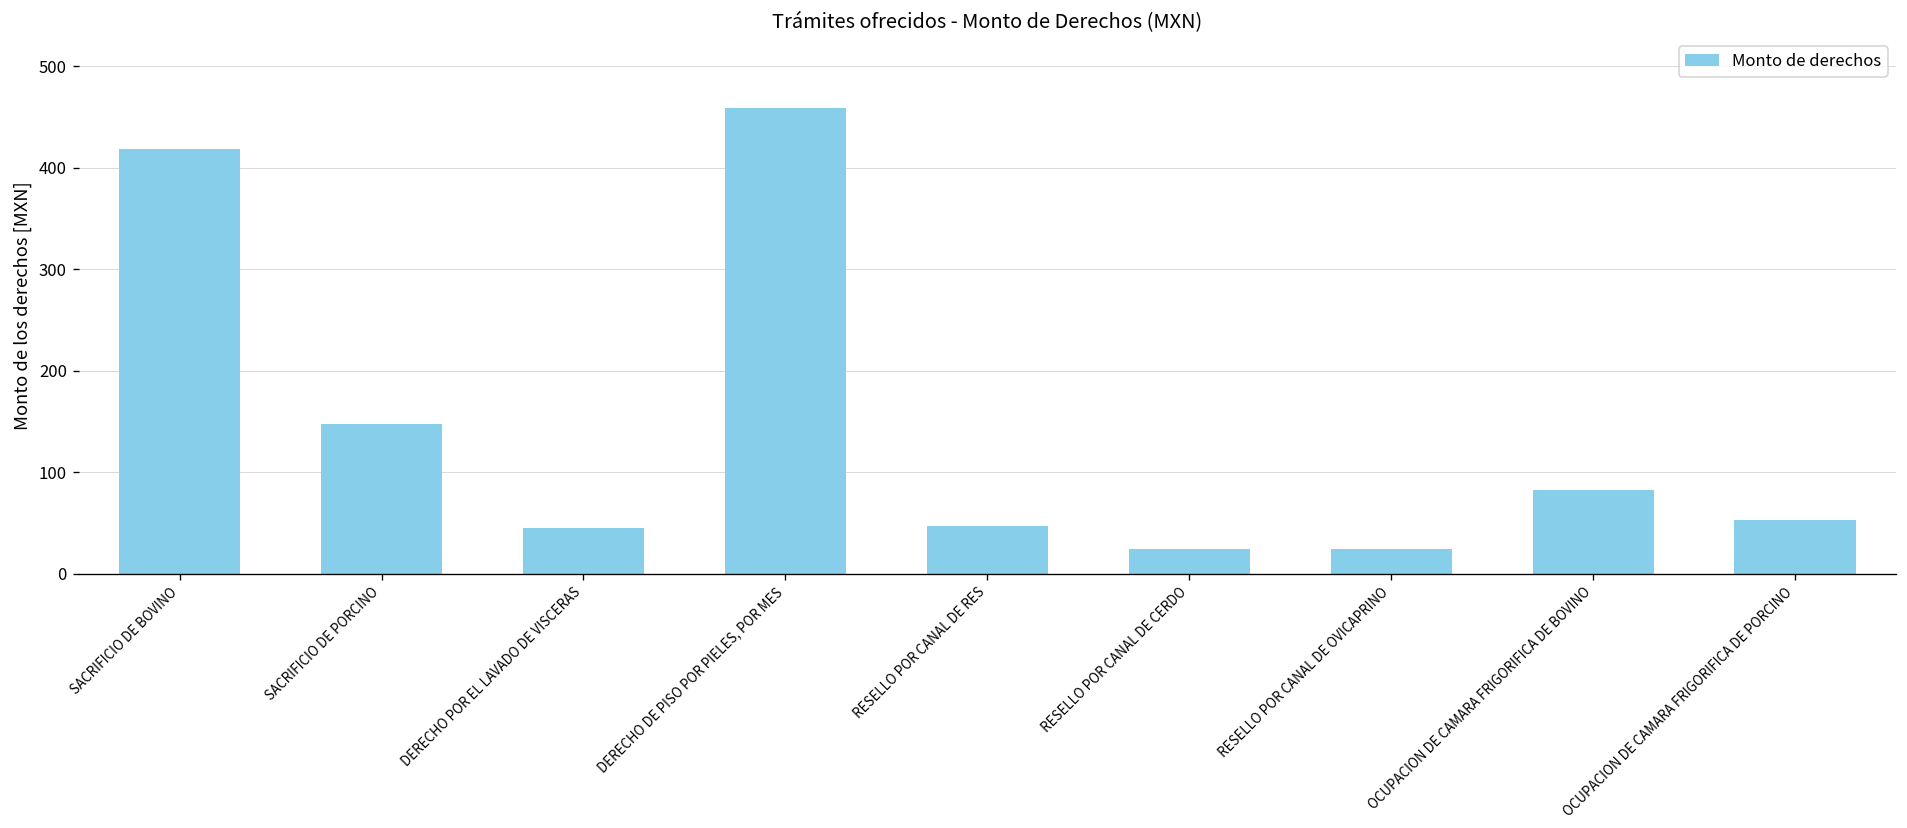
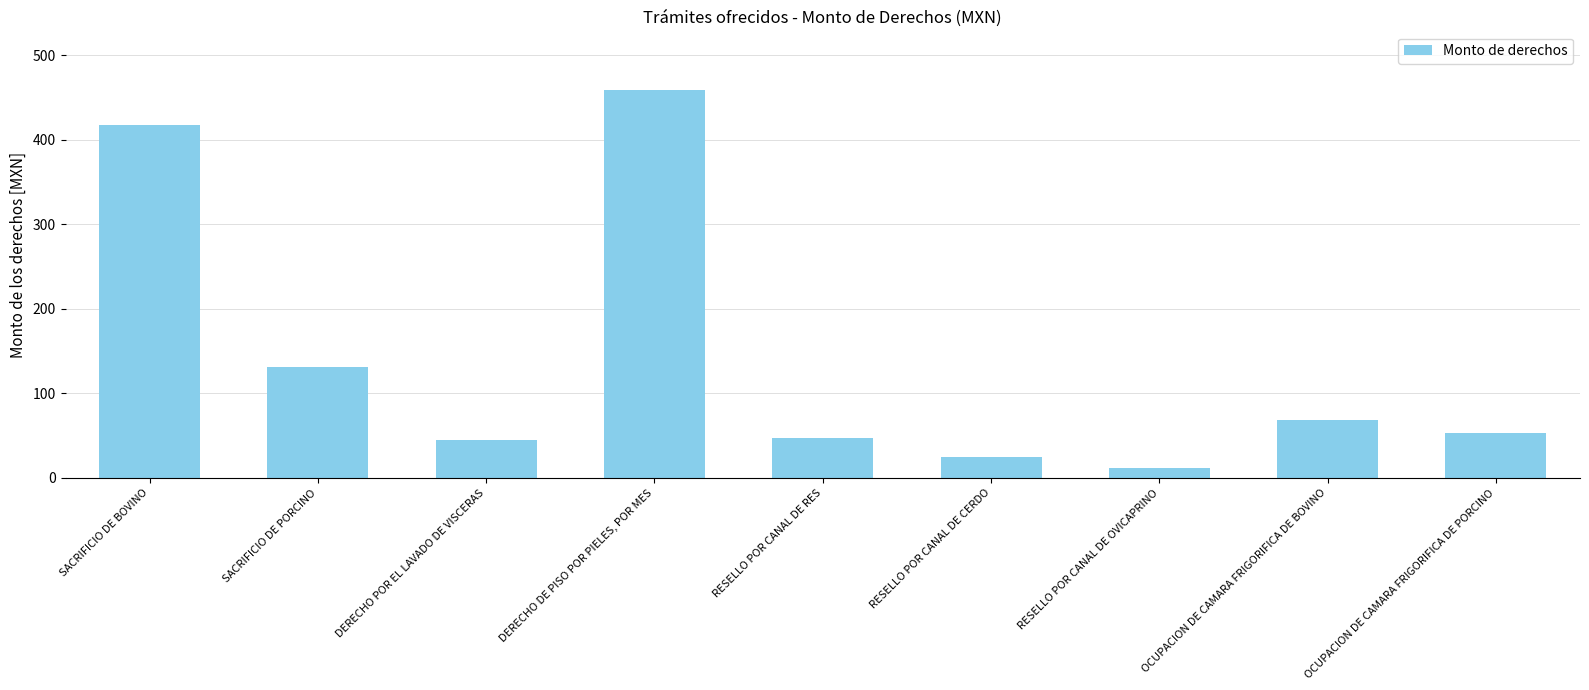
SACRIFICIO DE PORCINO: 150 -> 130
RESELLO POR CANAL DE OVICAPRINO: 20 -> 10
OCUPACION DE CAMARA FRIGORIFICA DE BOVINO: 80 -> 70
